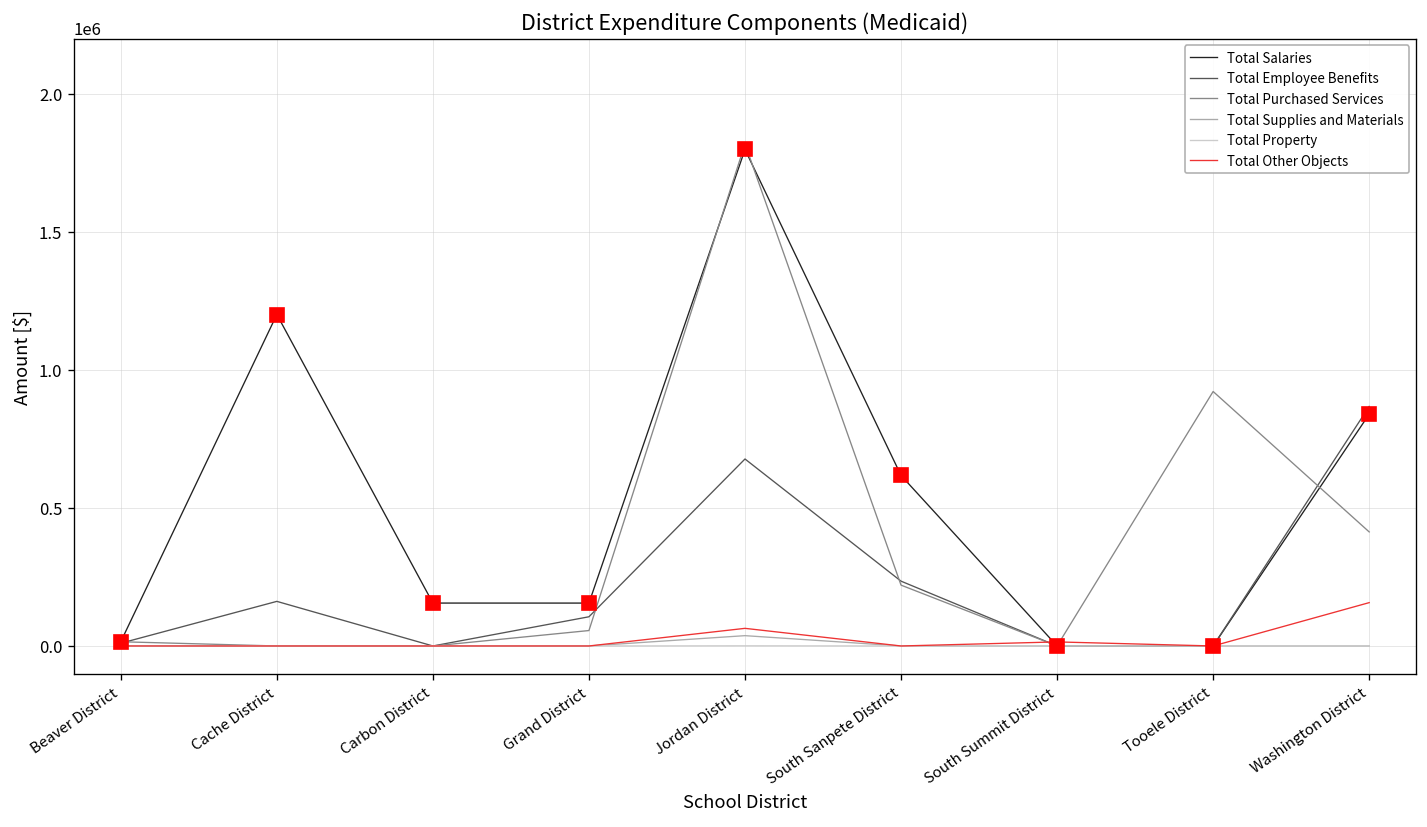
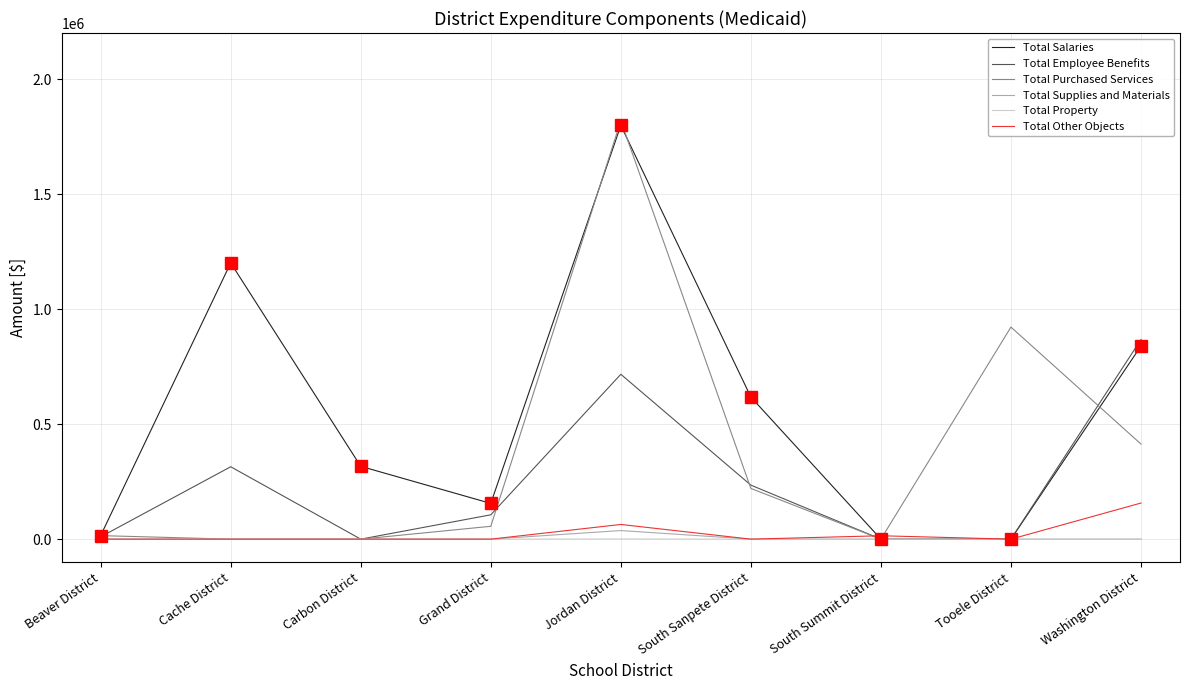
Total Employee Benefits, Cache District: 160000 -> 310000
Total Salaries, Carbon District: 160000 -> 320000
Total Employee Benefits, Jordan District: 680000 -> 720000
